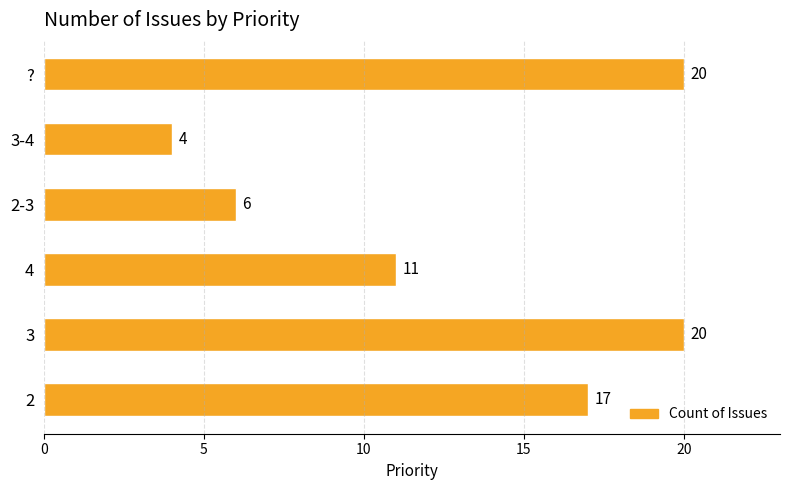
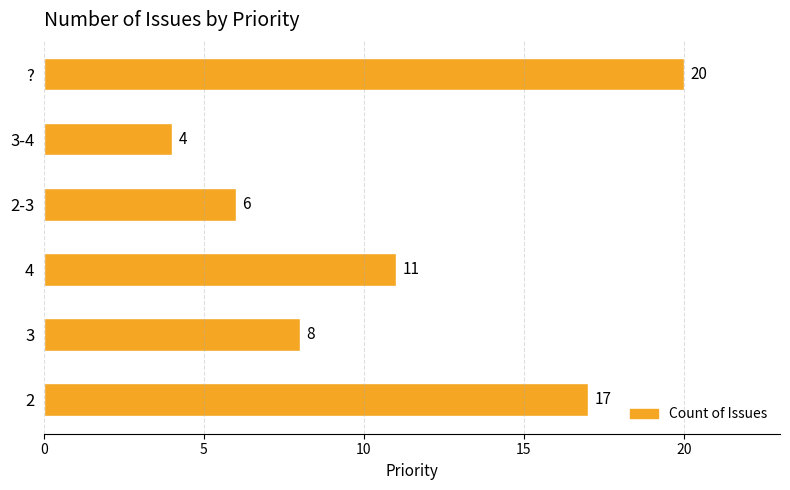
3: 20 -> 8
